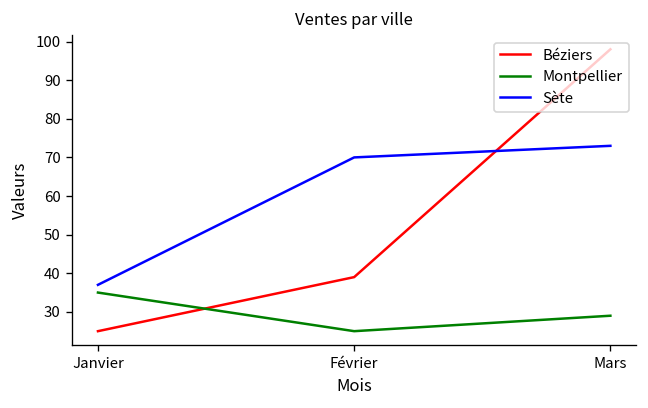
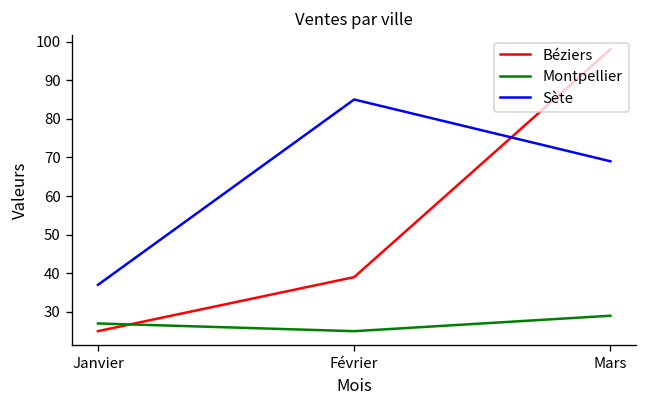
Montpellier, Janvier: 35 -> 27
Sète, Février: 70 -> 85
Sète, Mars: 73 -> 69
